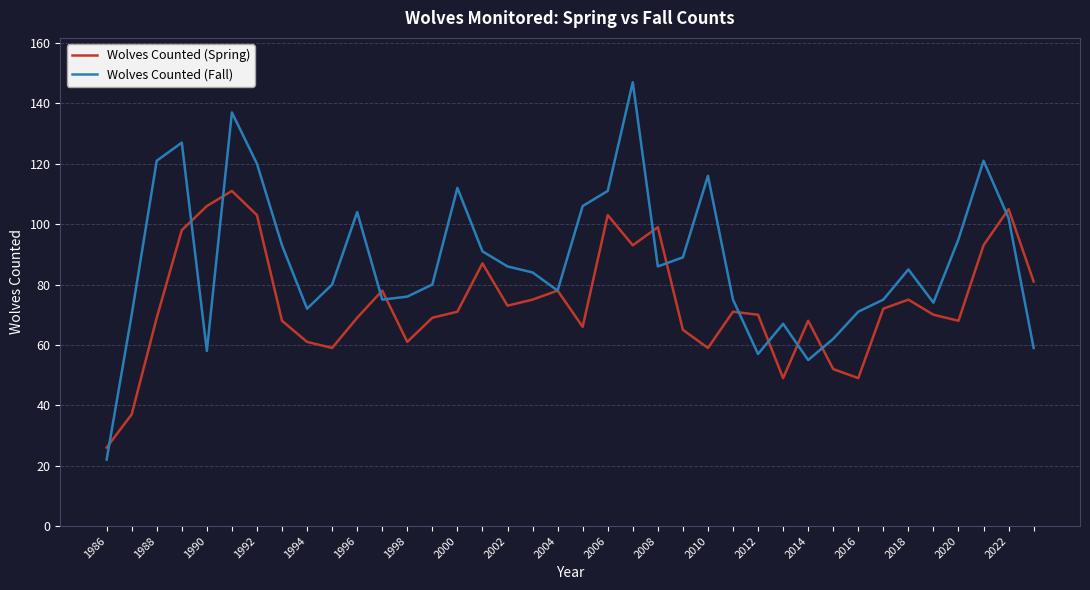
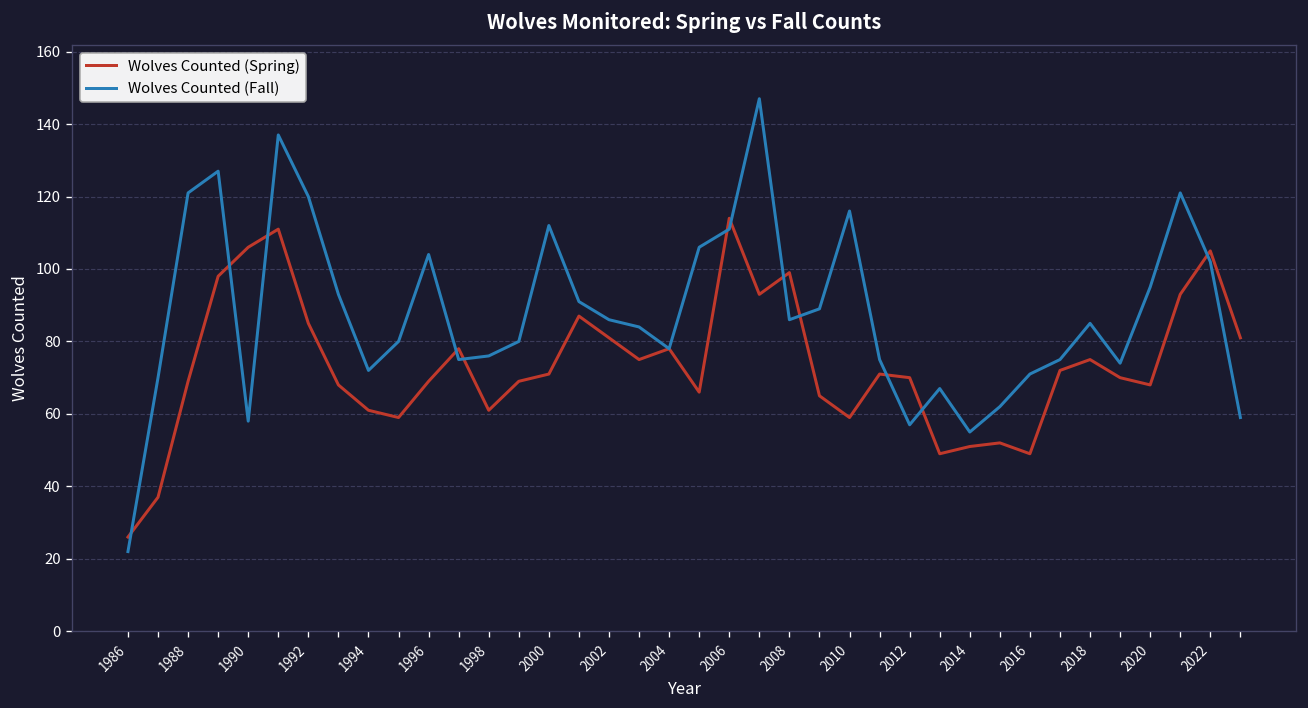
Wolves Counted (Spring), 1992: 103 -> 85
Wolves Counted (Spring), 2002: 73 -> 81
Wolves Counted (Spring), 2006: 103 -> 114
Wolves Counted (Spring), 2014: 68 -> 51
